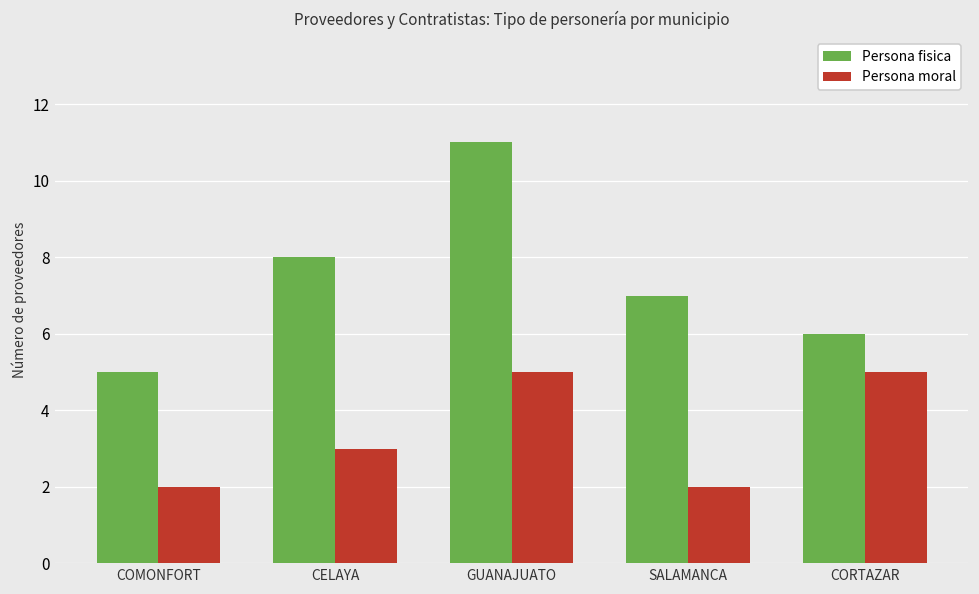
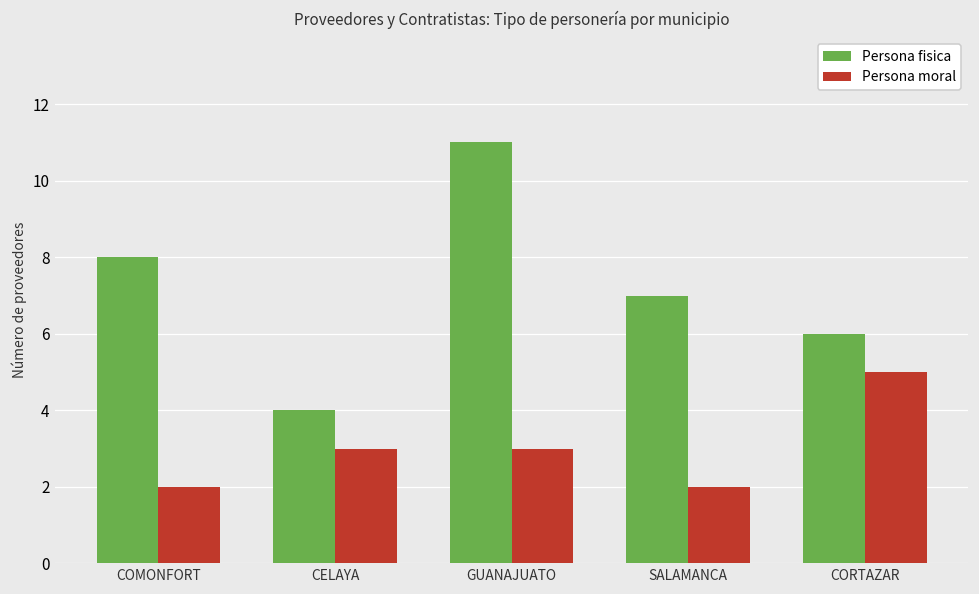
Persona fisica, COMONFORT: 5 -> 8
Persona fisica, CELAYA: 8 -> 4
Persona moral, GUANAJUATO: 5 -> 3
